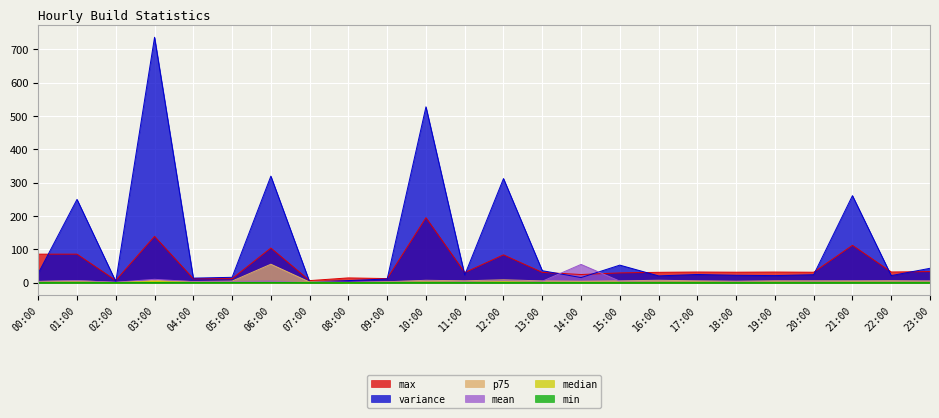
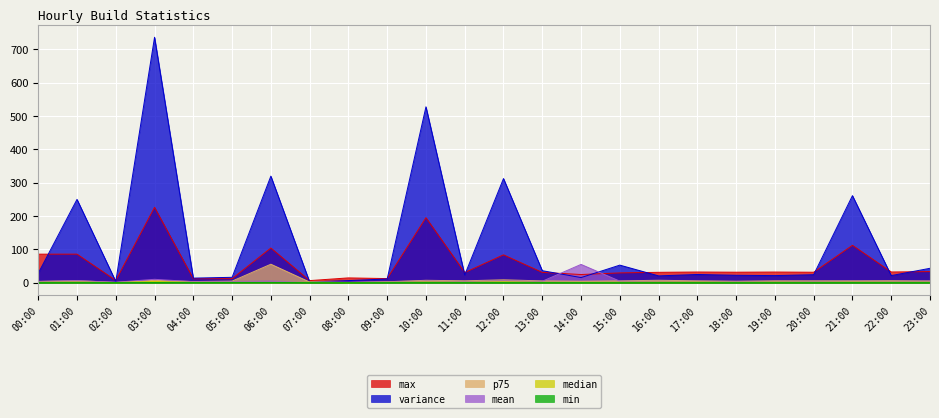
max, 03:00: 140 -> 230
